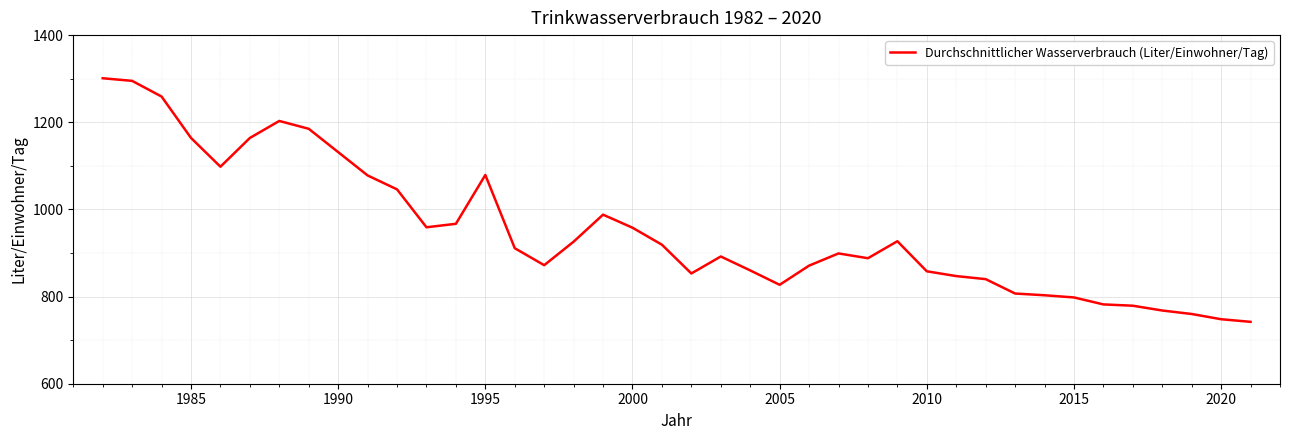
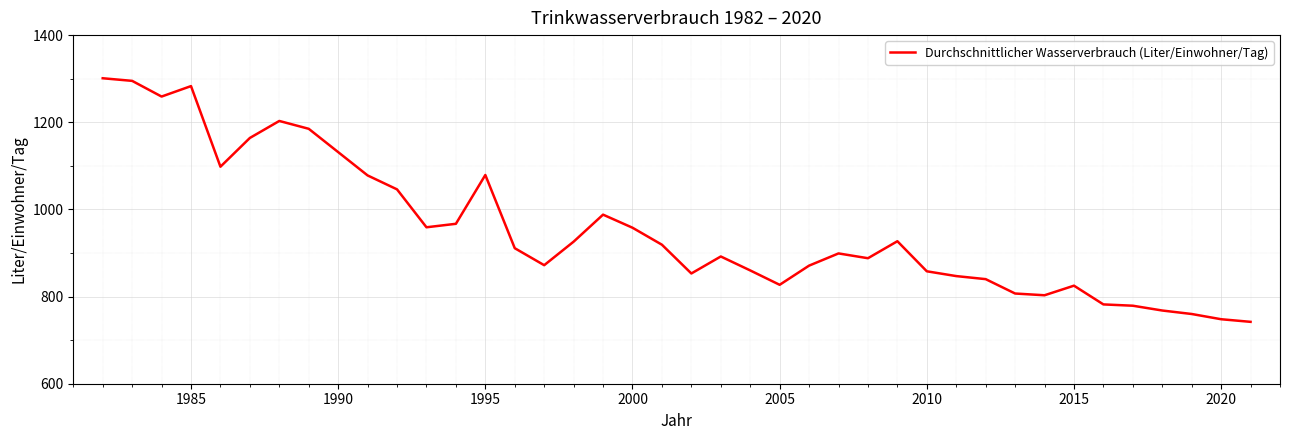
1985: 1160 -> 1280
2015: 800 -> 830
